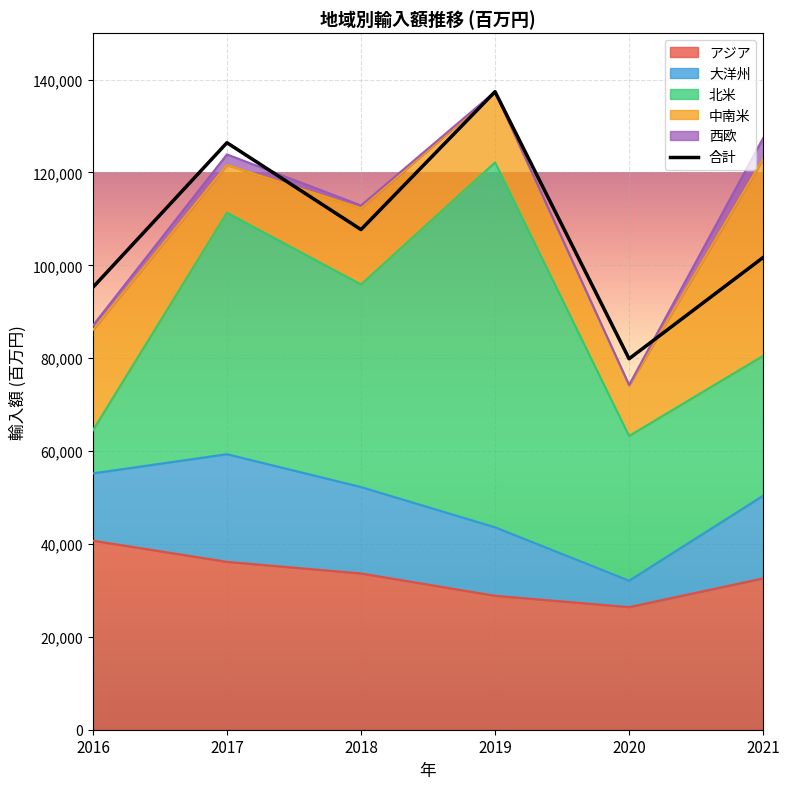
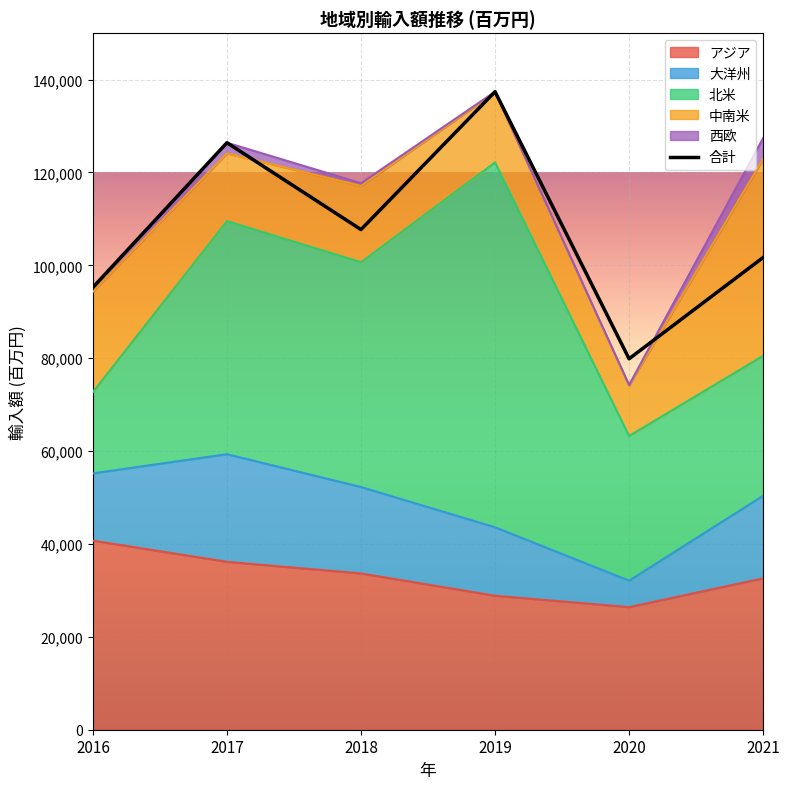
北米, 2016: 9,000 -> 18,000
北米, 2017: 52,000 -> 50,000
中南米, 2017: 10,000 -> 15,000
北米, 2018: 44,000 -> 48,000
